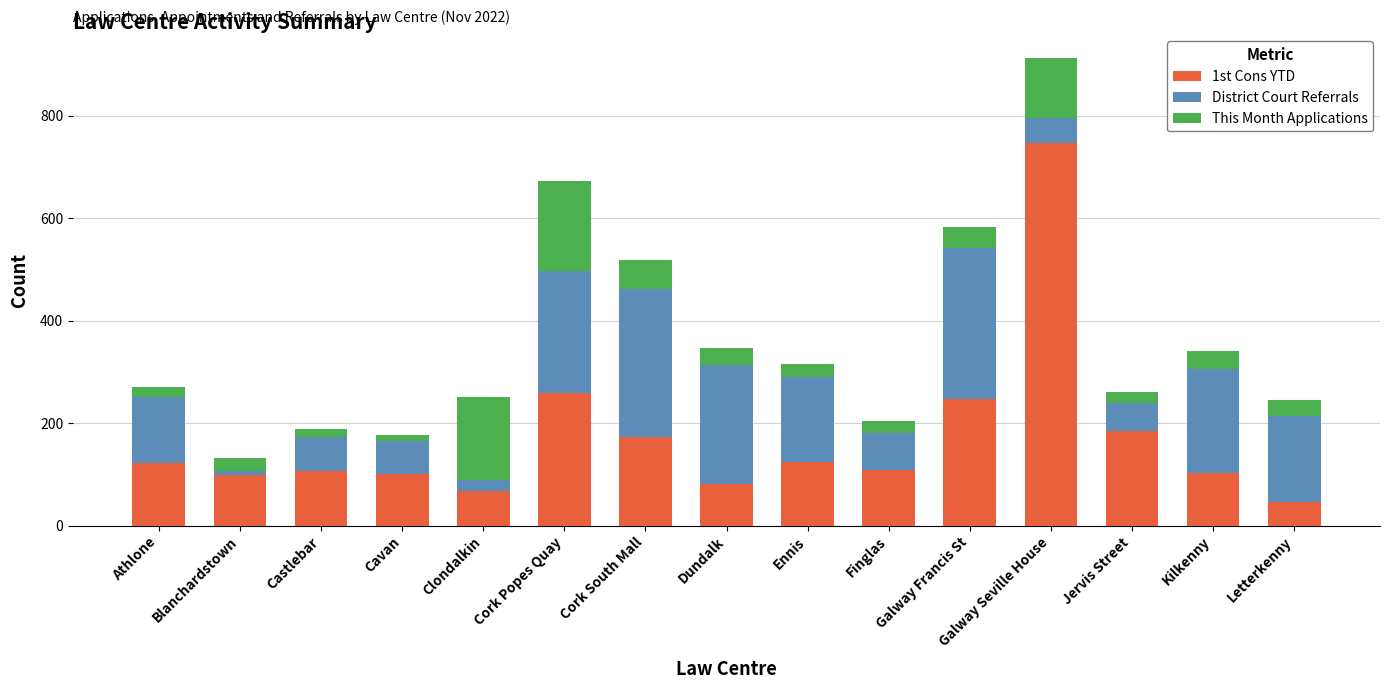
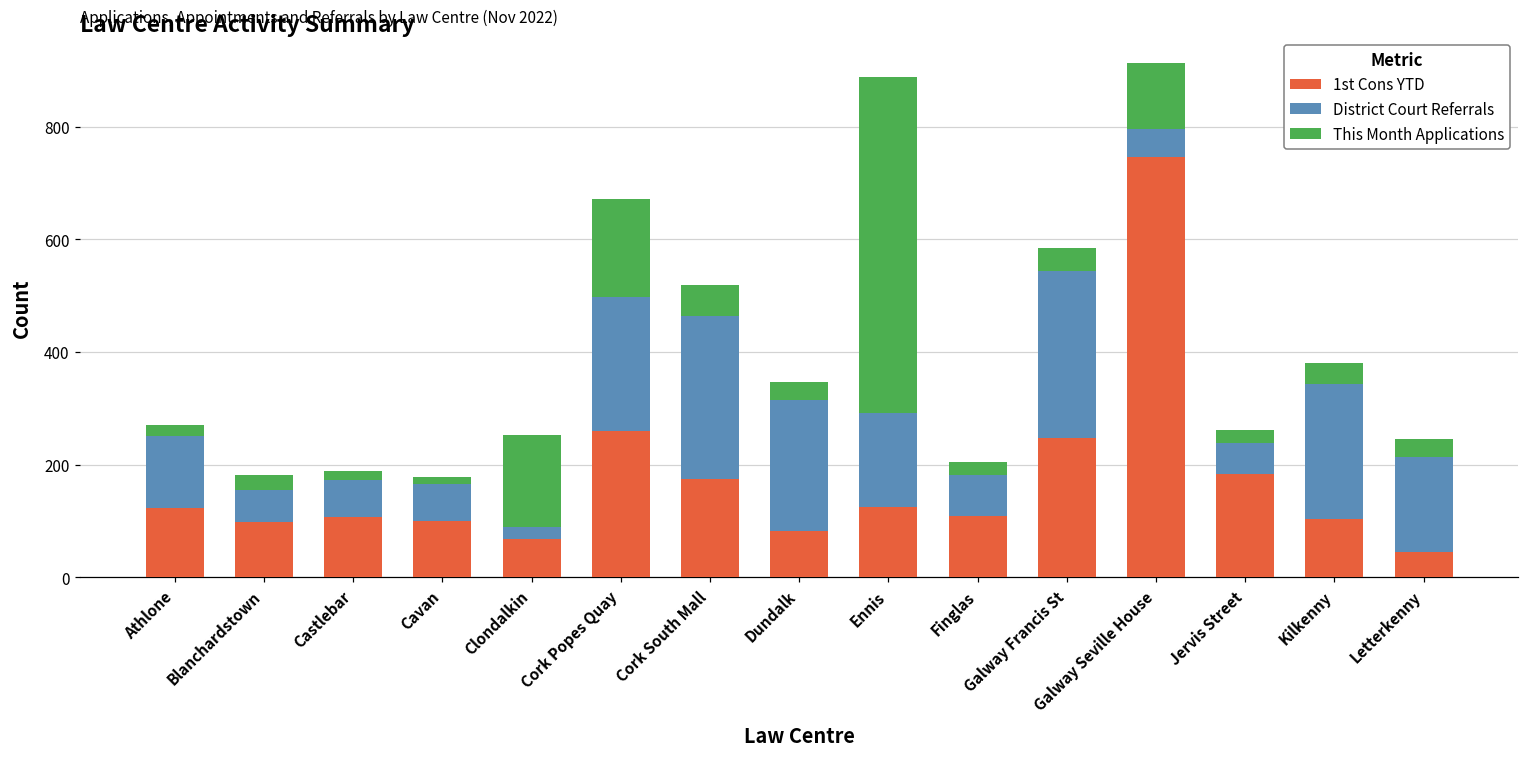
District Court Referrals, Blanchardstown: 10 -> 60
This Month Applications, Ennis: 20 -> 600
District Court Referrals, Kilkenny: 200 -> 240
